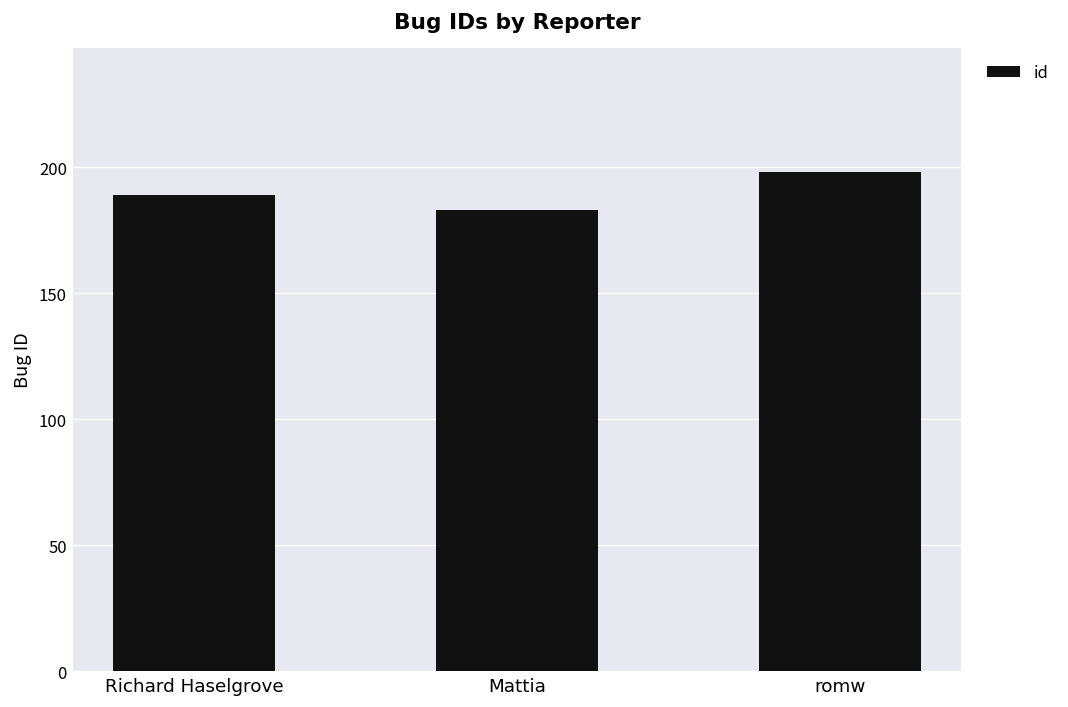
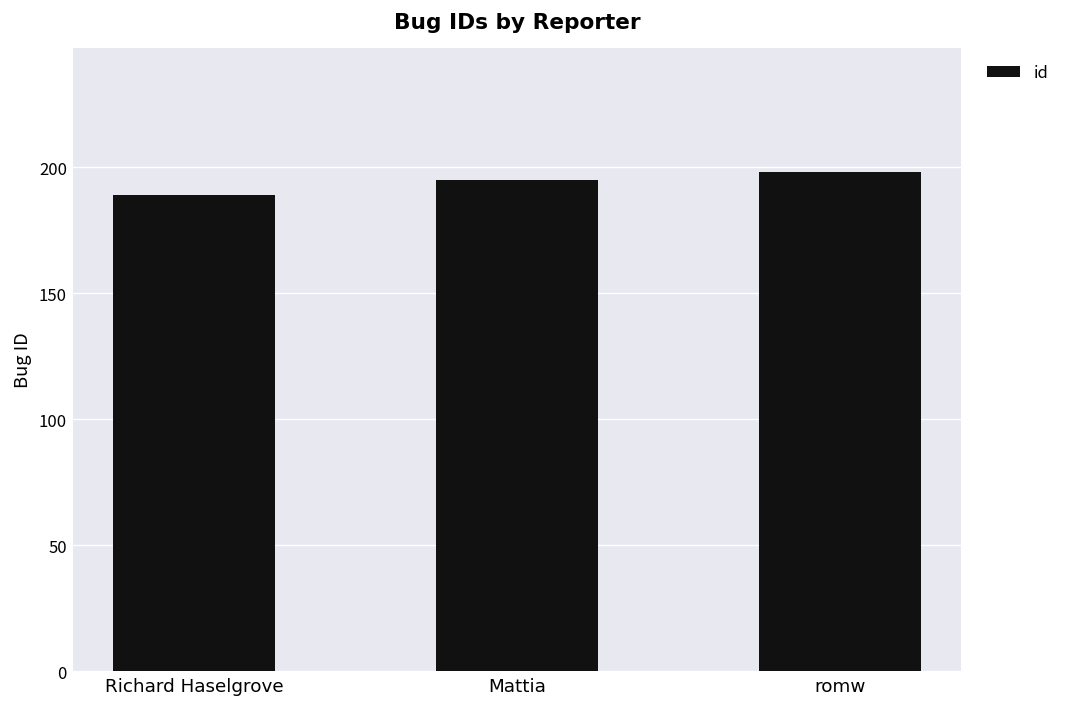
Mattia: 183 -> 195
